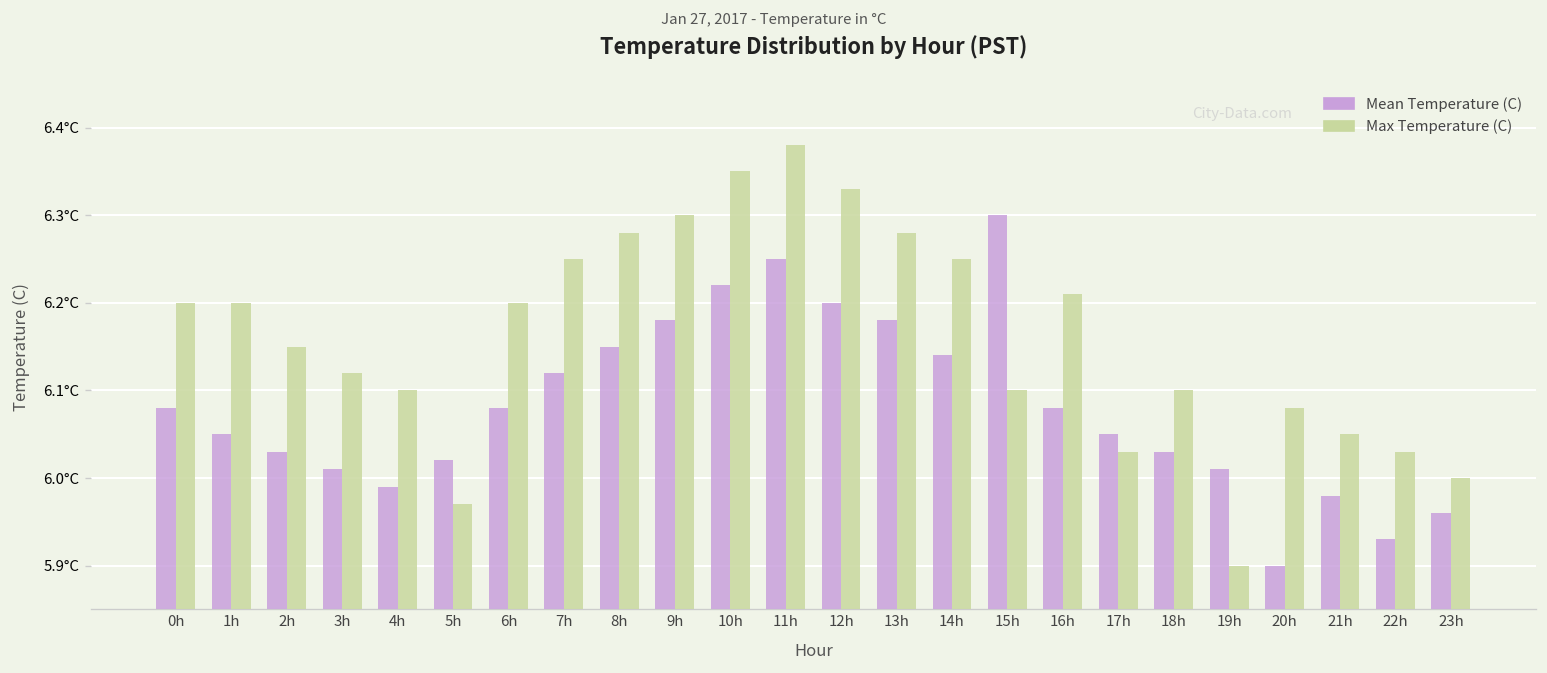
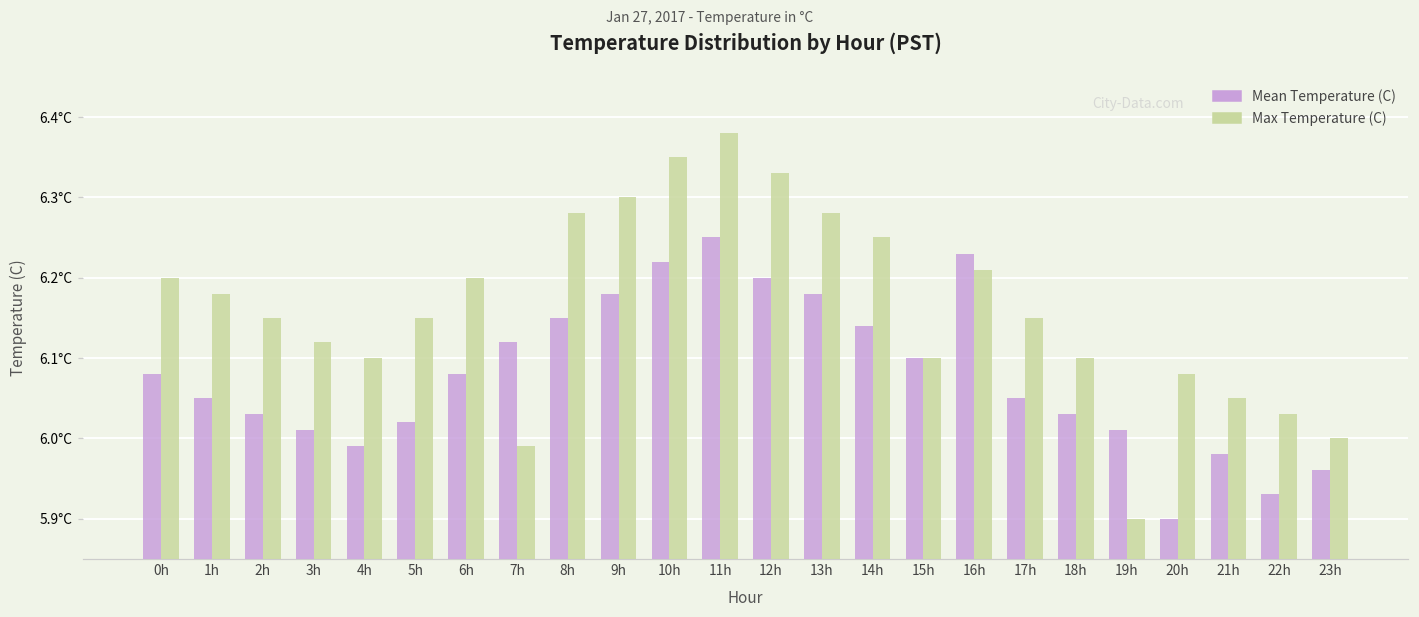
Max Temperature (C), 1h: 6.20°C -> 6.18°C
Max Temperature (C), 5h: 5.97°C -> 6.15°C
Max Temperature (C), 7h: 6.25°C -> 5.99°C
Mean Temperature (C), 15h: 6.3°C -> 6.1°C
Mean Temperature (C), 16h: 6.08°C -> 6.23°C
Max Temperature (C), 17h: 6.03°C -> 6.15°C
